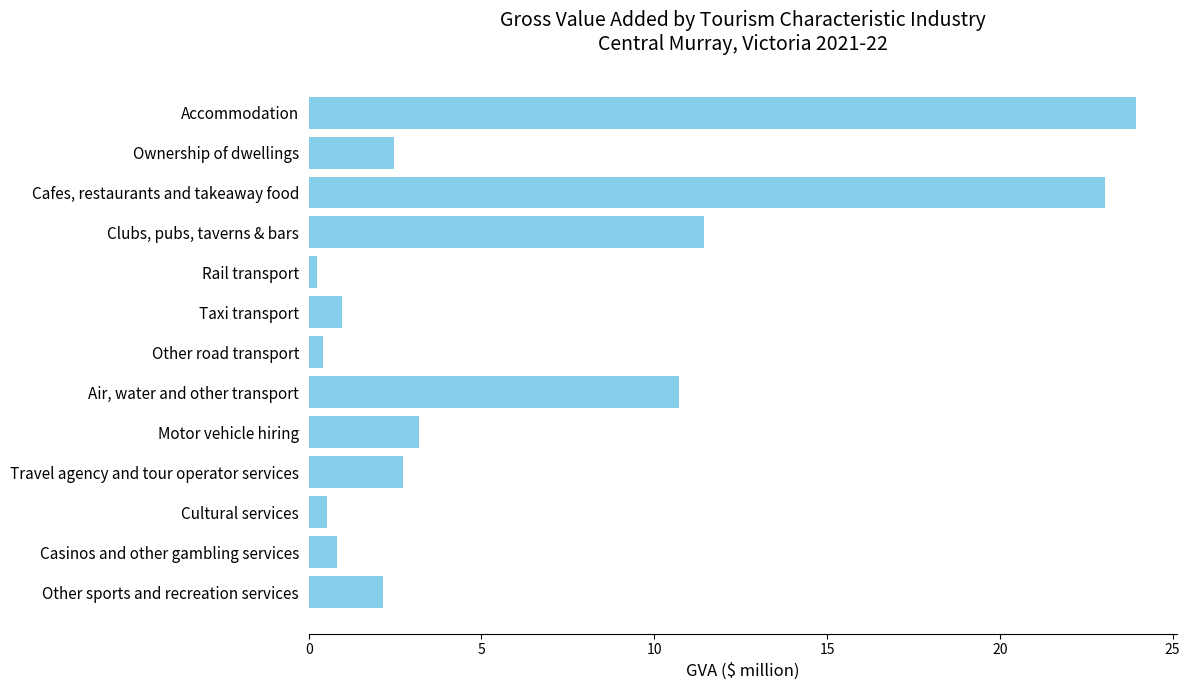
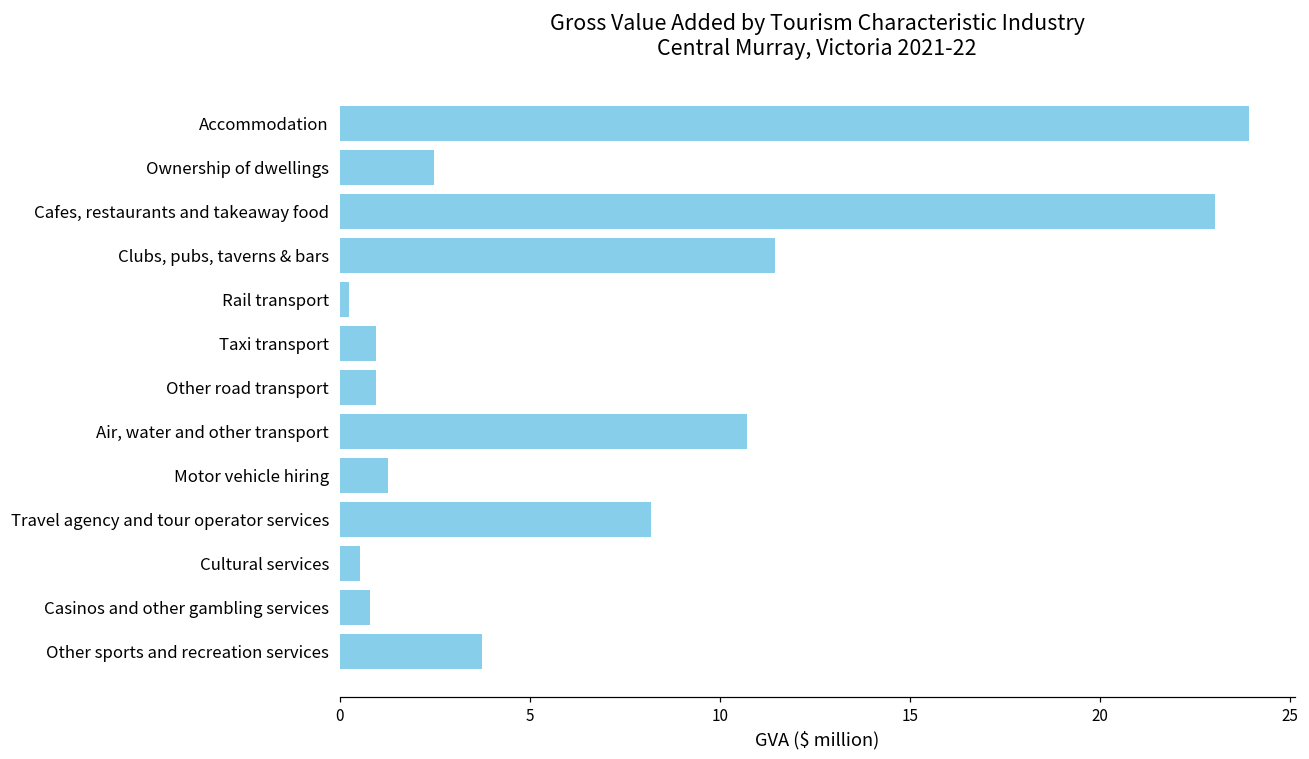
Other road transport: 0.4 -> 1.0
Motor vehicle hiring: 3.2 -> 1.3
Travel agency and tour operator services: 2.7 -> 8.2
Other sports and recreation services: 2.1 -> 3.8
